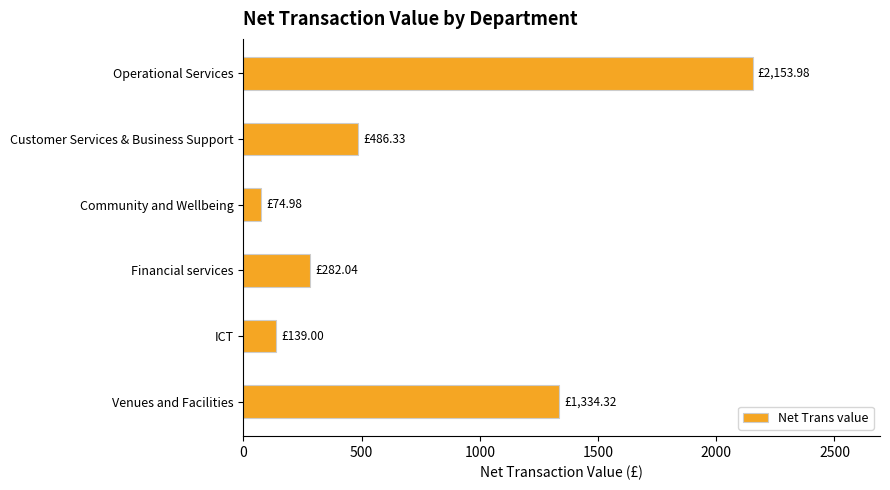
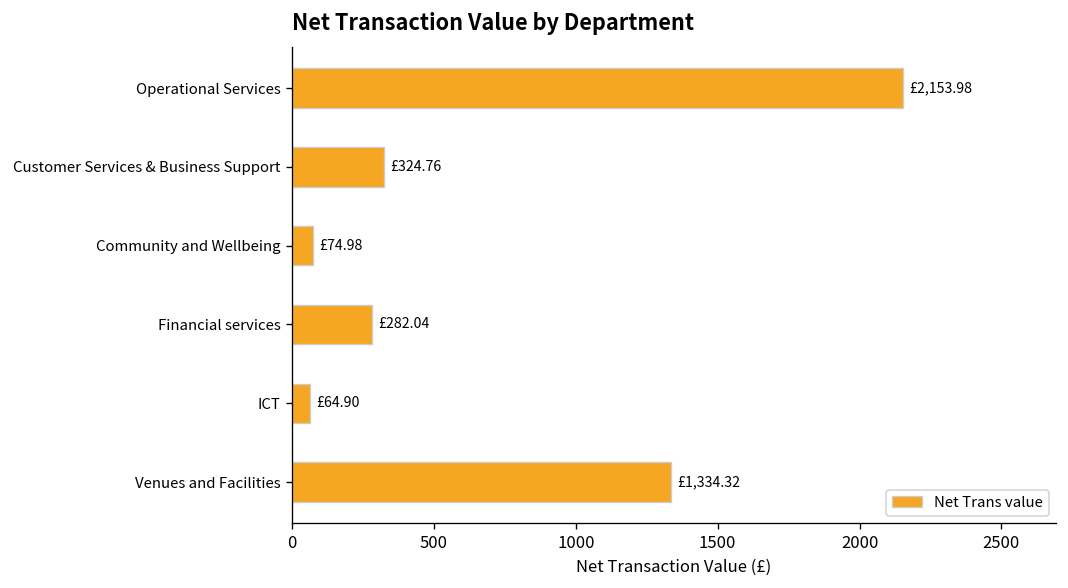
Customer Services & Business Support: £486.33 -> £324.76
ICT: £139.00 -> £64.90
